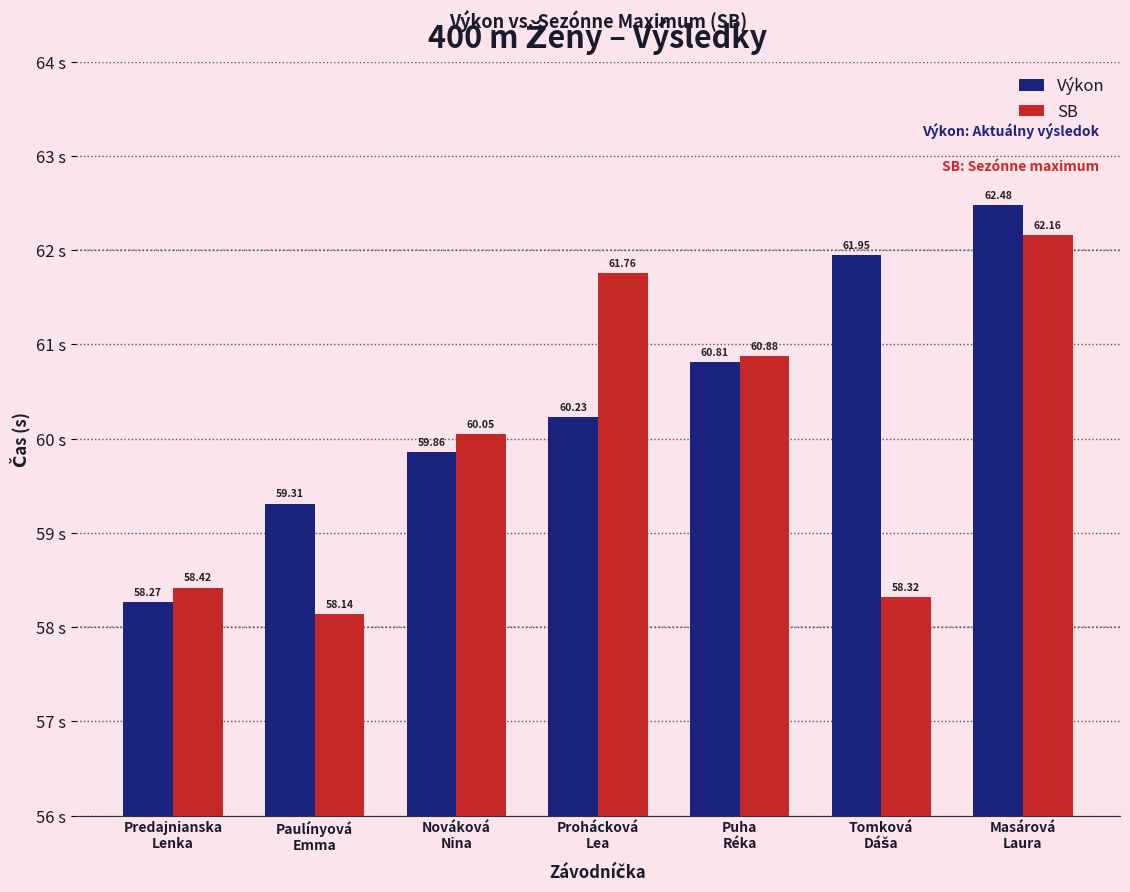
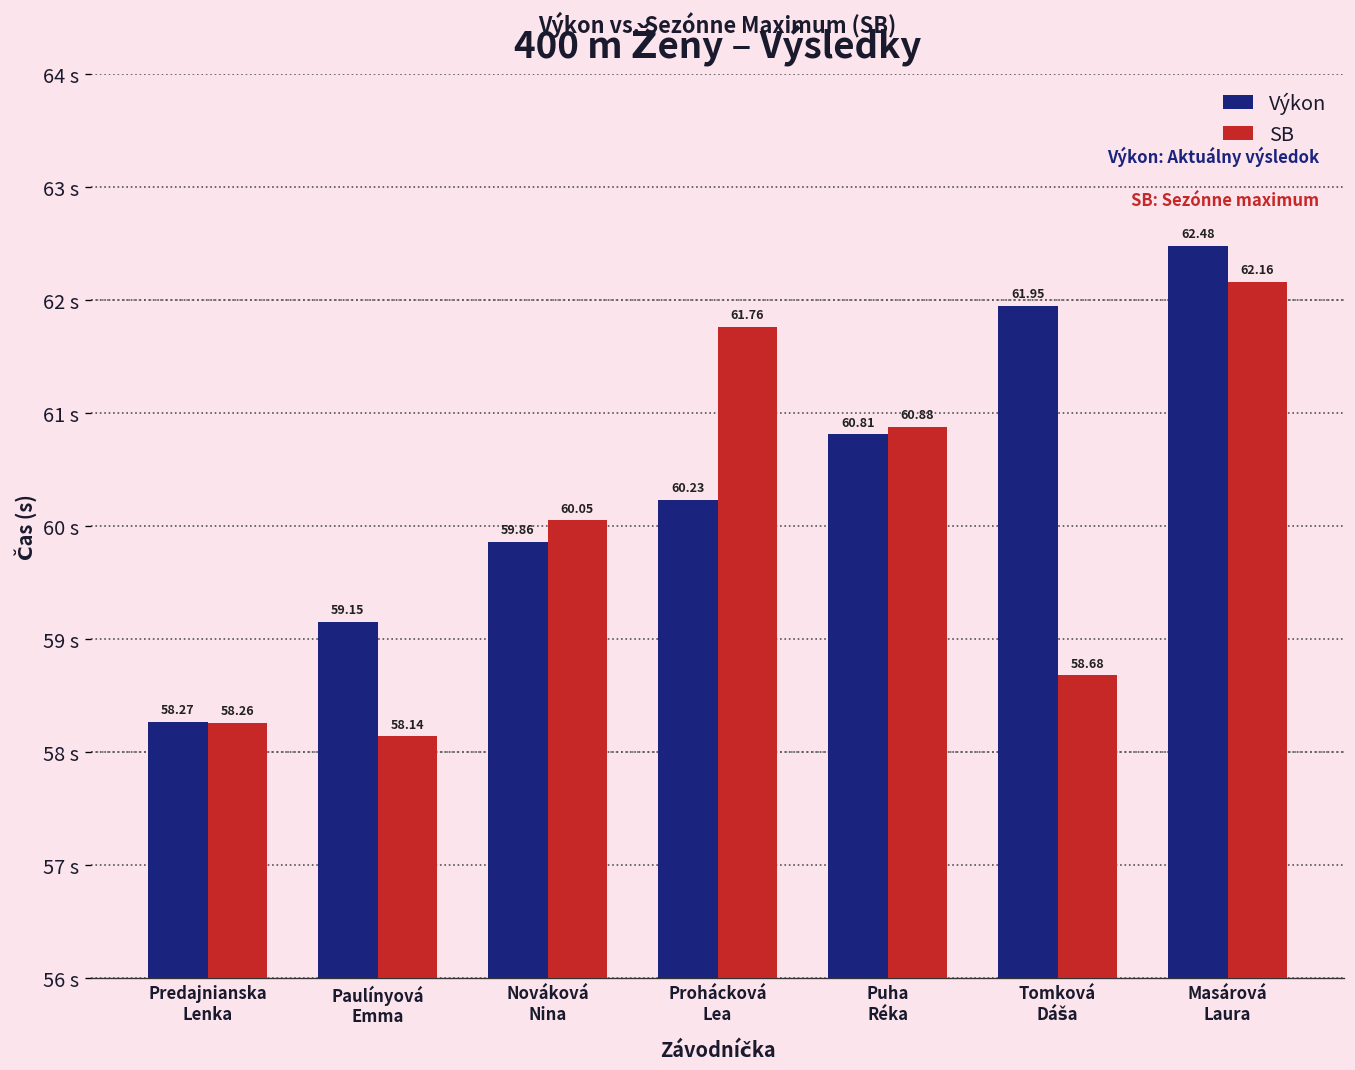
SB, Predajnianska Lenka: 58.42 -> 58.26
Výkon, Paulínyová Emma: 59.31 -> 59.15
SB, Tomková Dáša: 58.32 -> 58.68
